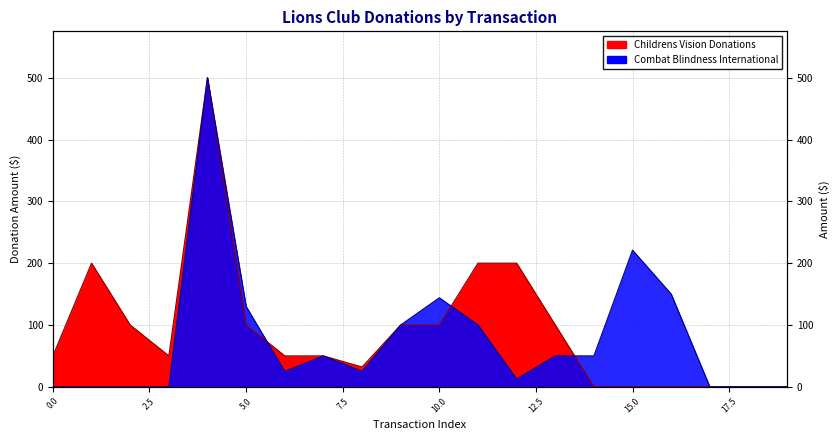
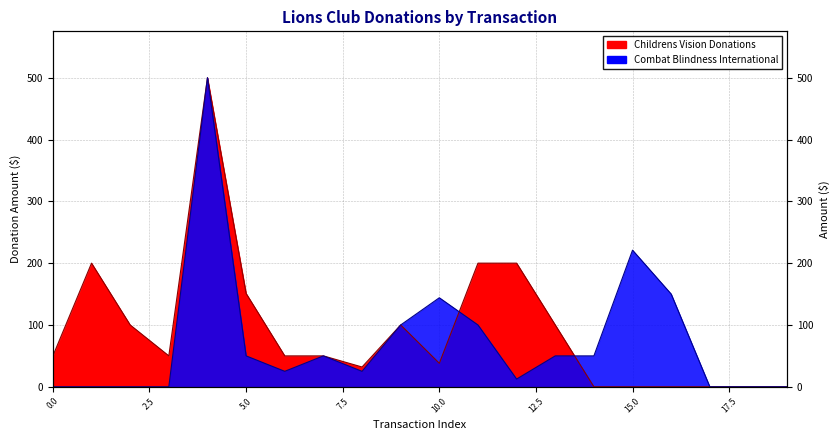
Childrens Vision Donations, 5.0: 100 -> 150
Combat Blindness International, 5.0: 130 -> 50
Childrens Vision Donations, 10.0: 100 -> 40
